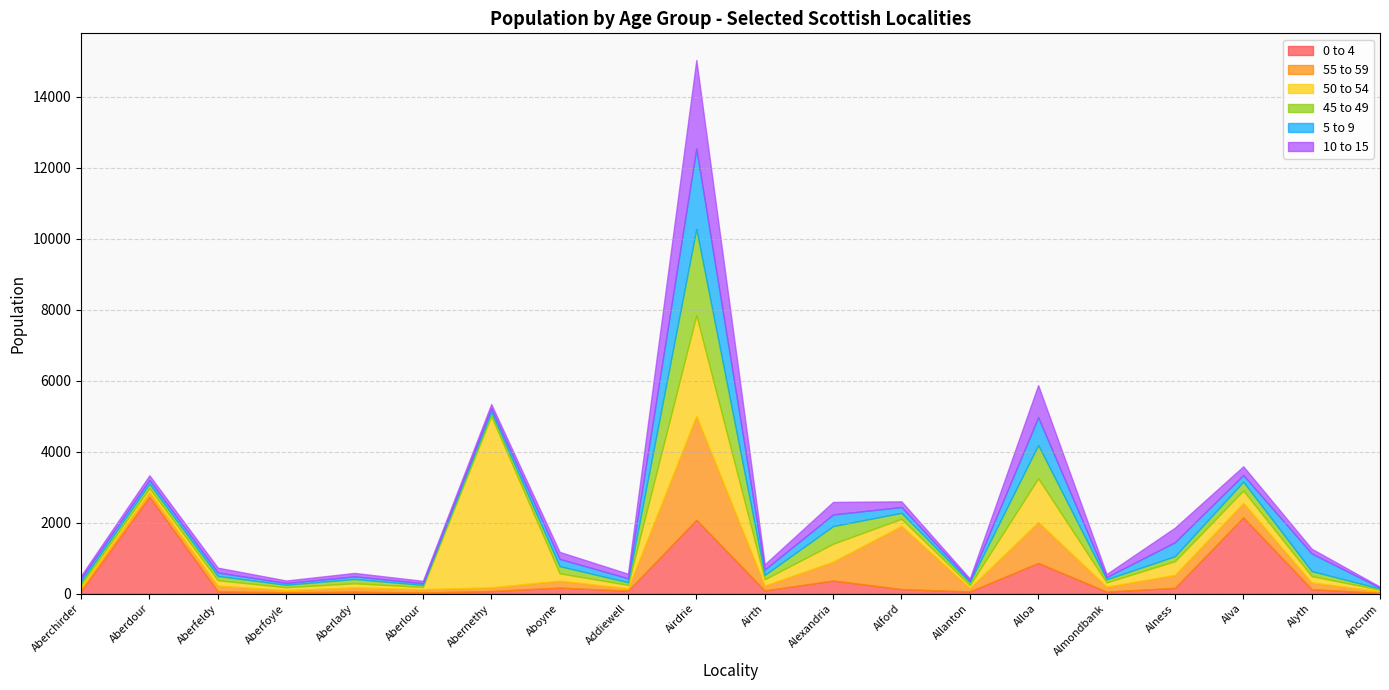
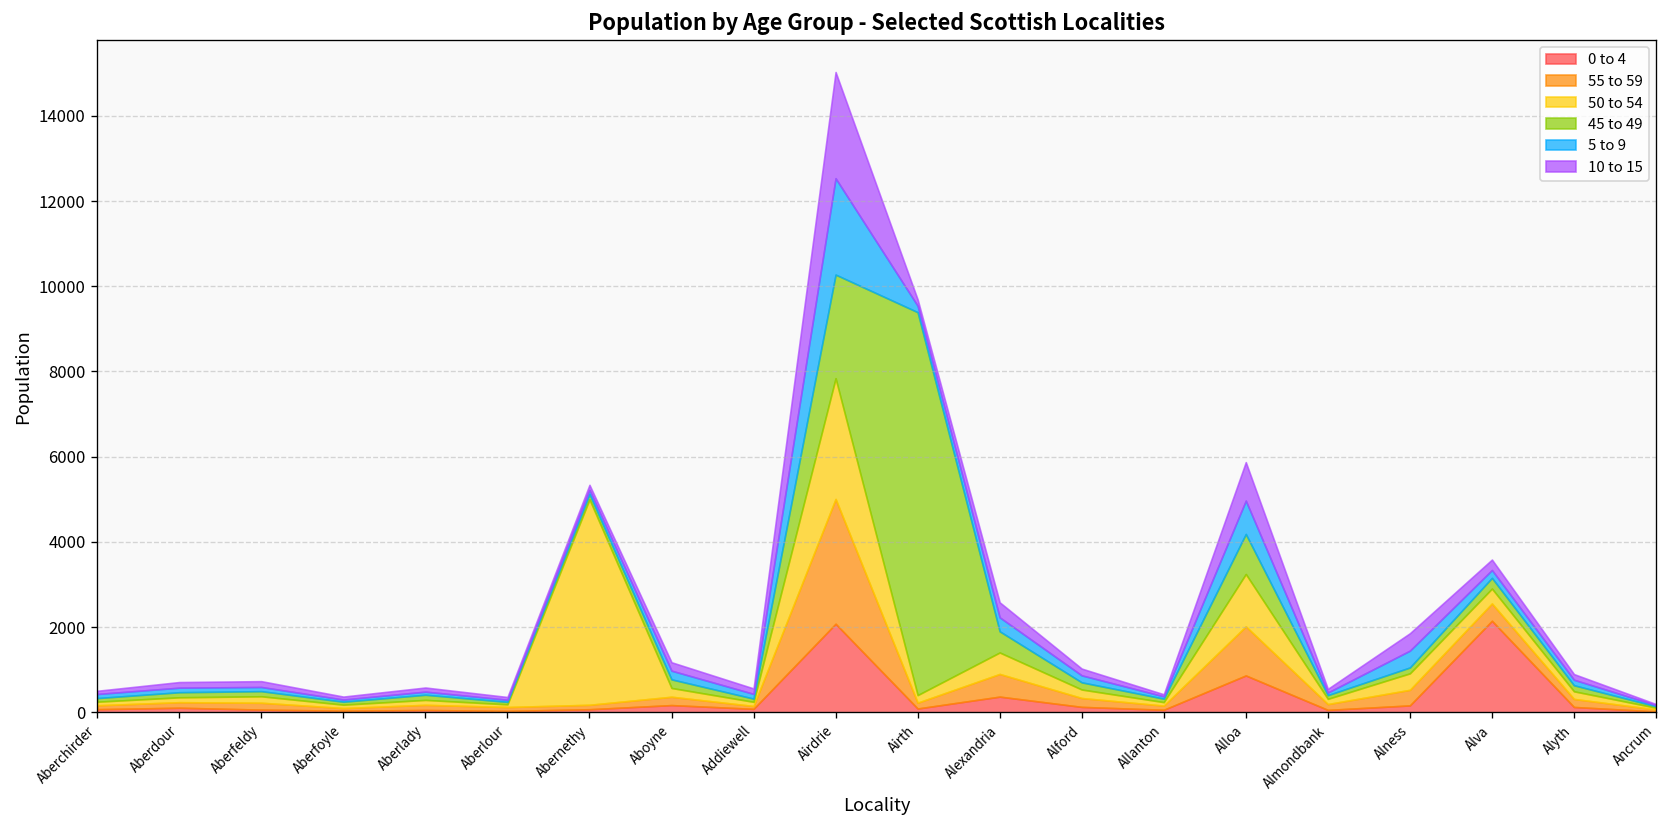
0 to 4, Aberdour: 2700 -> 100
45 to 49, Airth: 100 -> 9000
55 to 59, Alford: 1800 -> 200
5 to 9, Alyth: 500 -> 100
